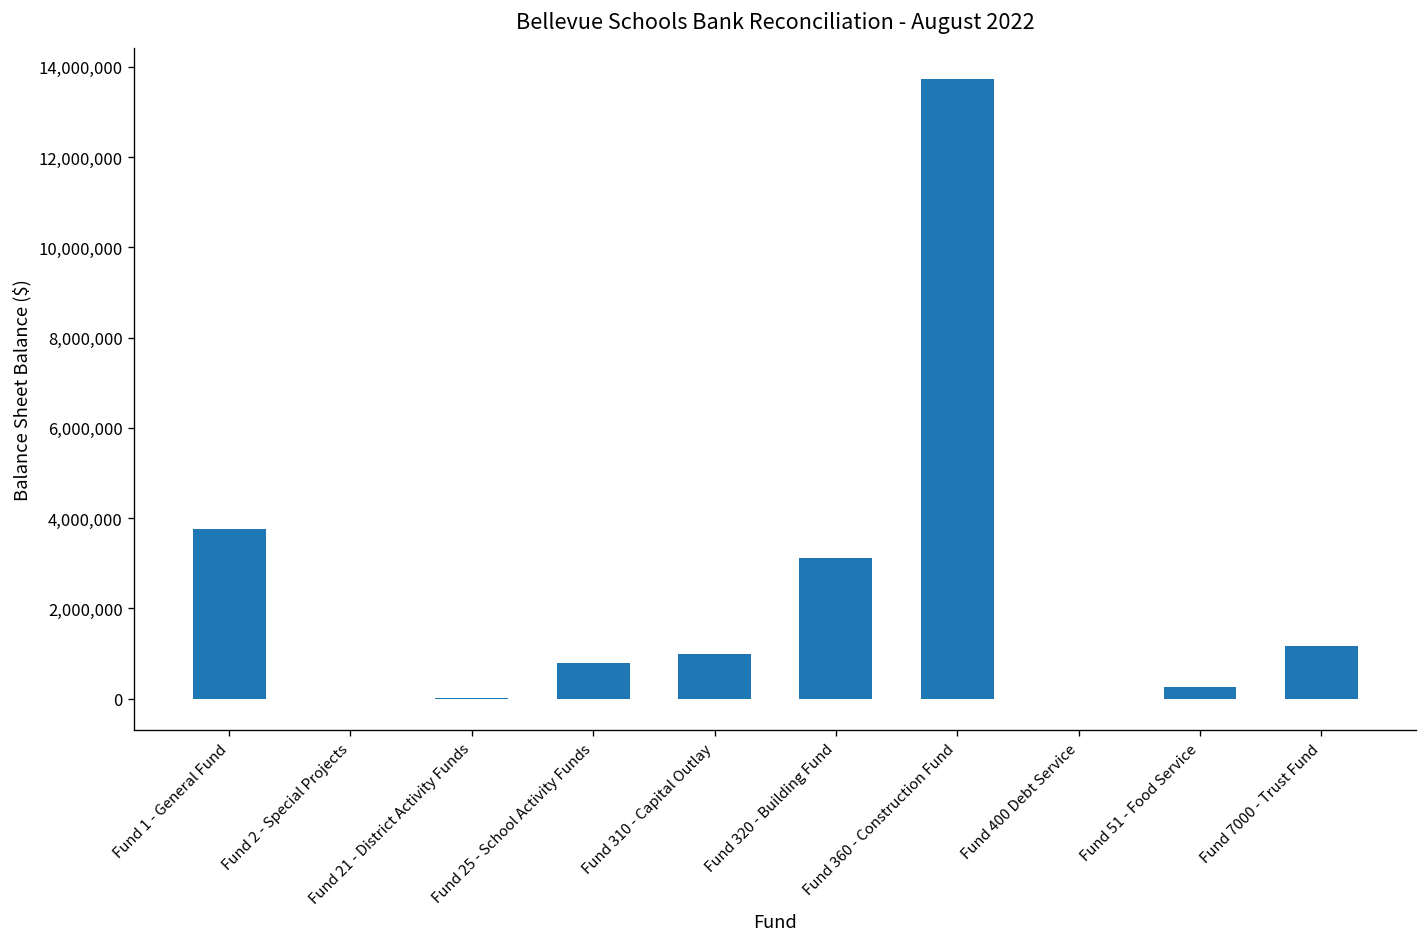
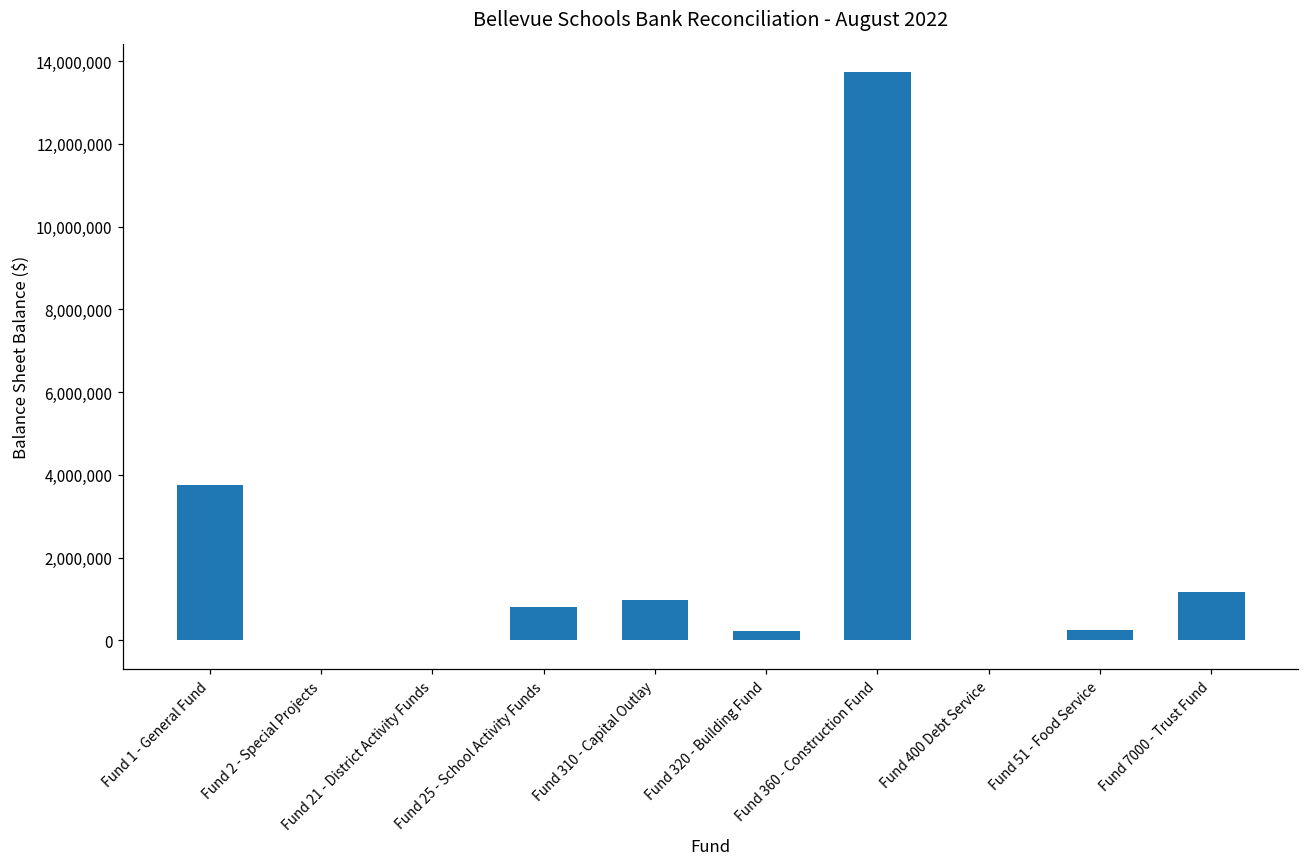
Fund 320 - Building Fund: 3,100,000 -> 200,000
